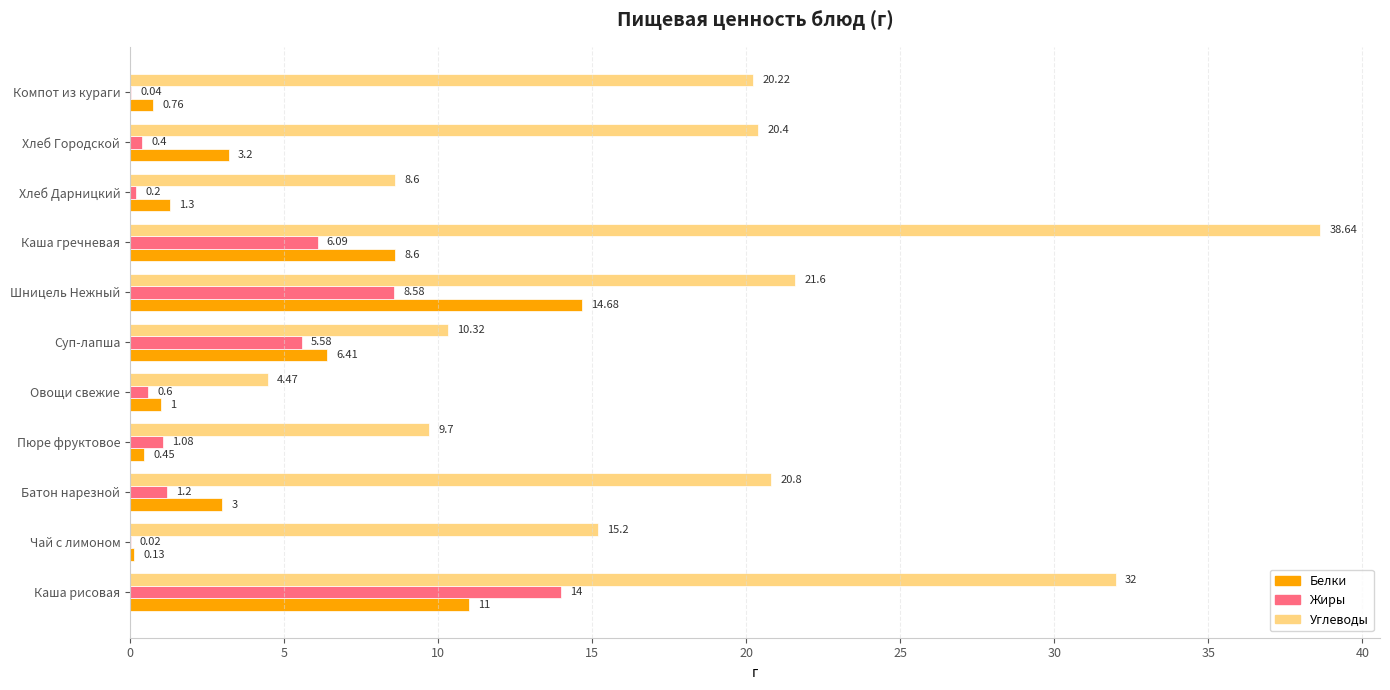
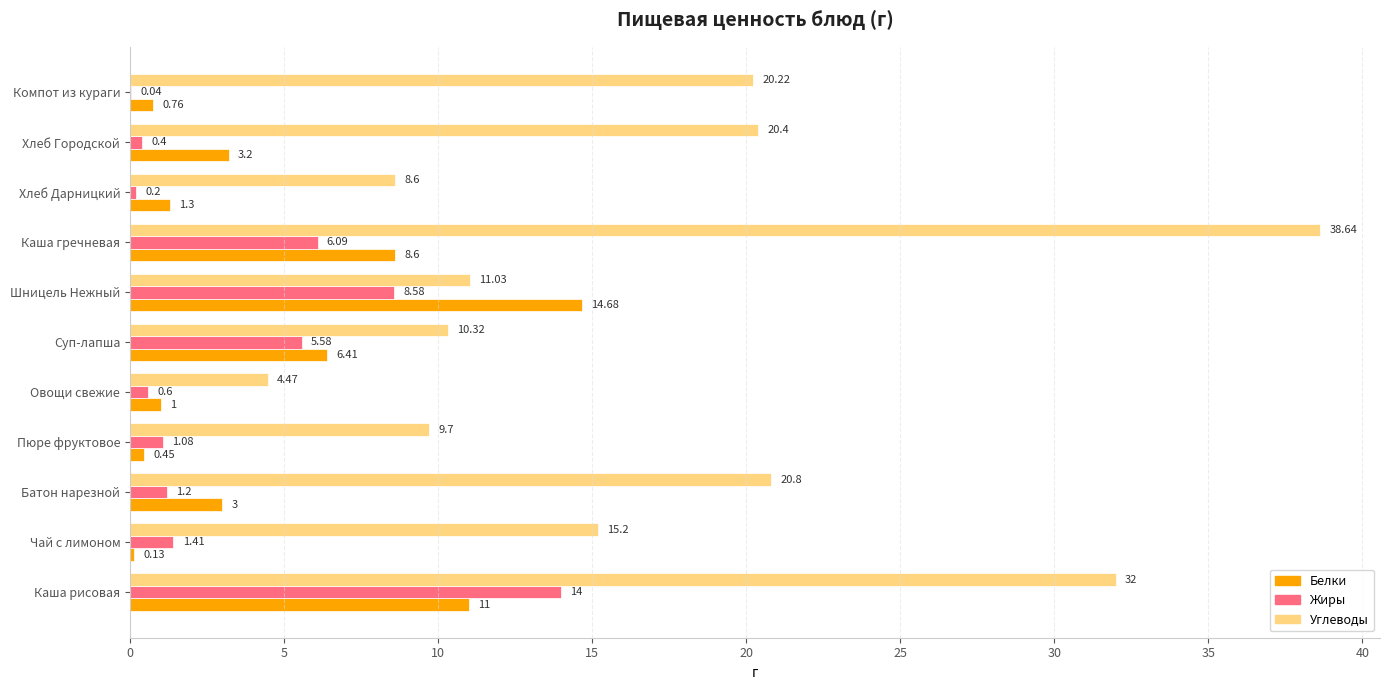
Углеводы, Шницель Нежный: 21.6 -> 11.03
Жиры, Чай с лимоном: 0.02 -> 1.41
